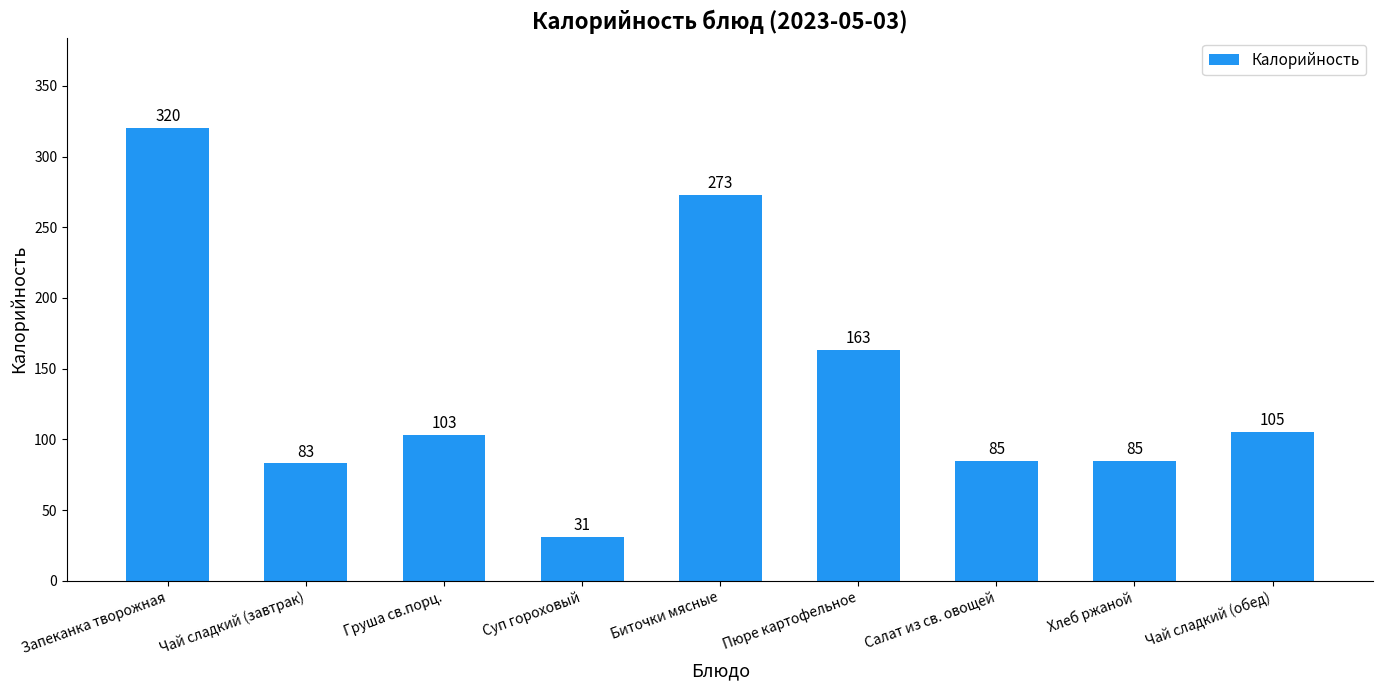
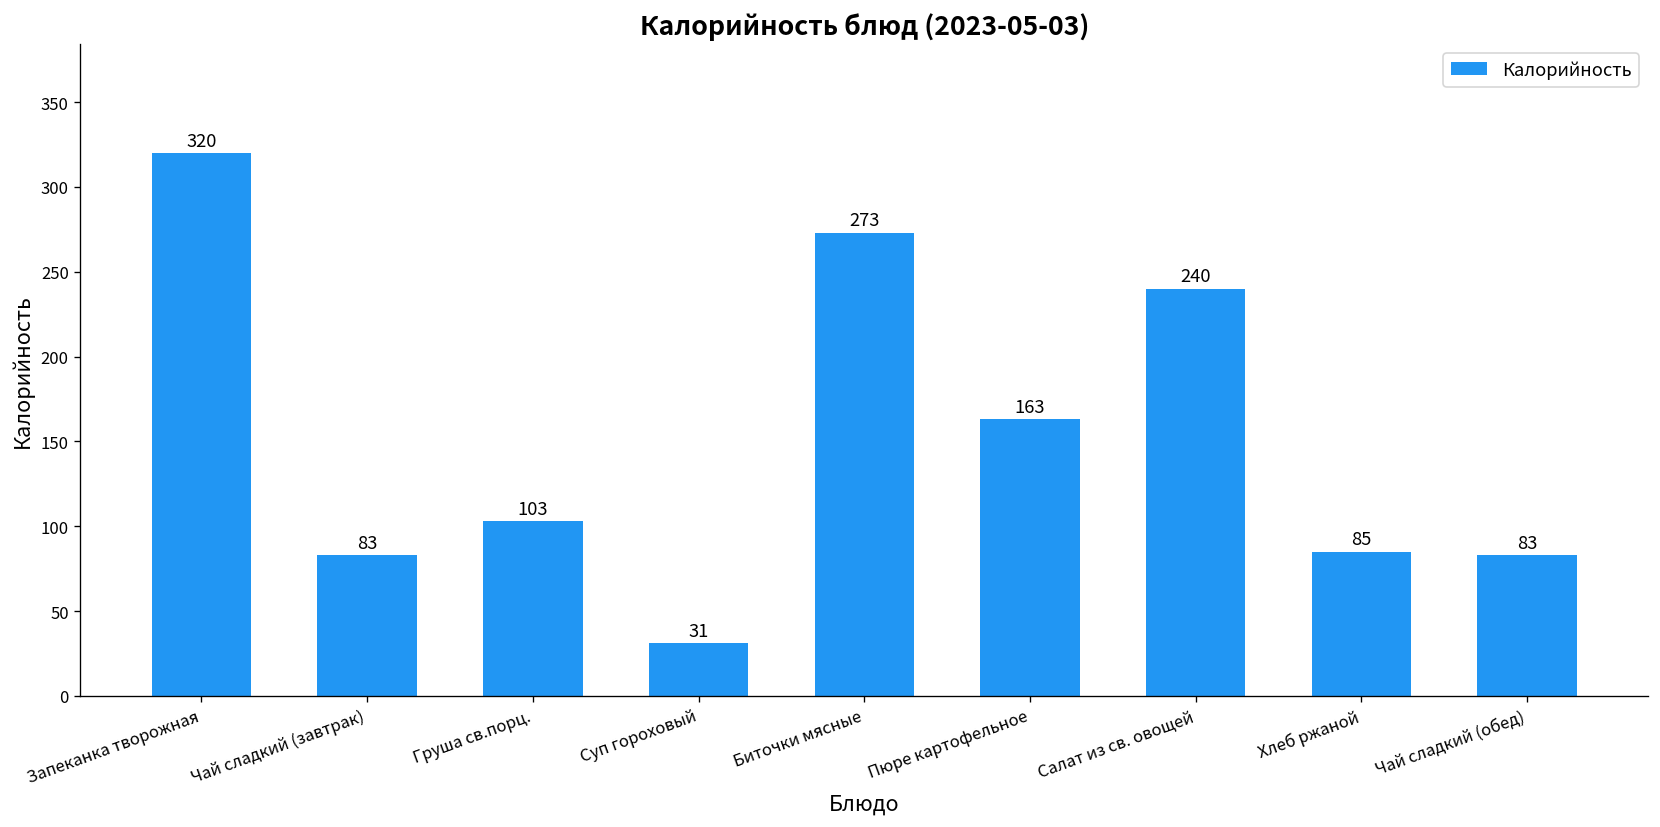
Салат из св. овощей: 85 -> 240
Чай сладкий (обед): 105 -> 83
